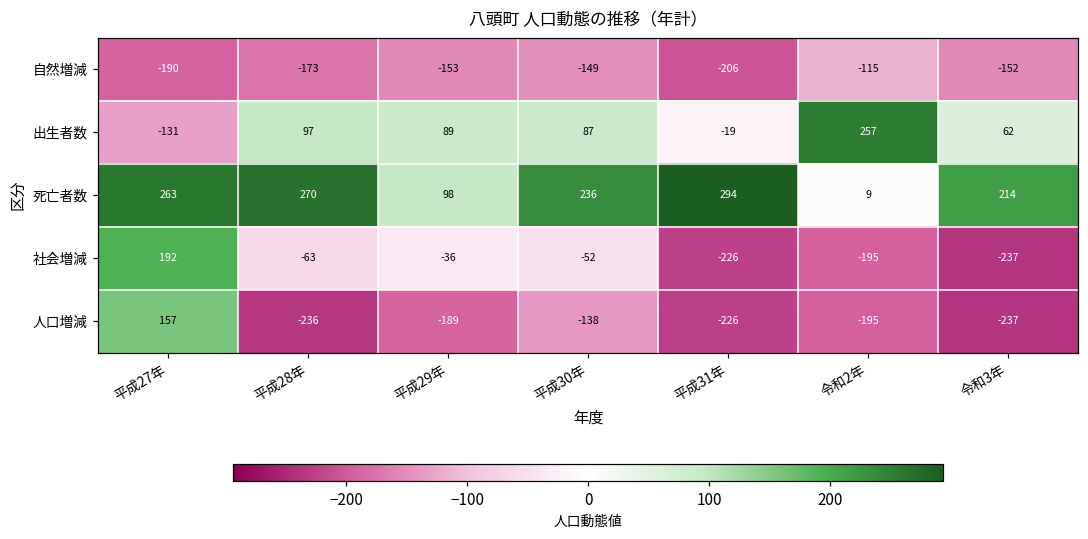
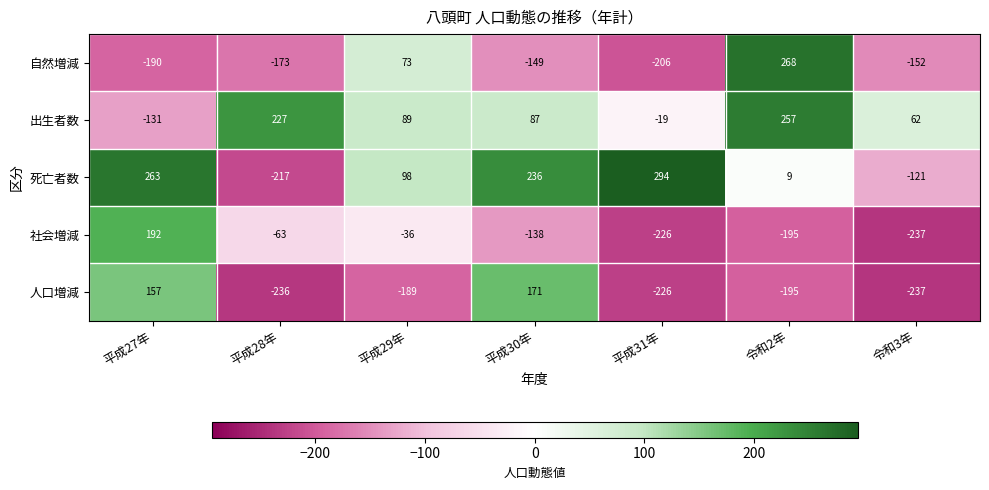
自然増減, 平成29年: -153 -> 73
自然増減, 令和2年: -115 -> 268
出生者数, 平成28年: 97 -> 227
死亡者数, 平成28年: 270 -> -217
死亡者数, 令和3年: 214 -> -121
社会増減, 平成30年: -52 -> -138
人口増減, 平成30年: -138 -> 171
